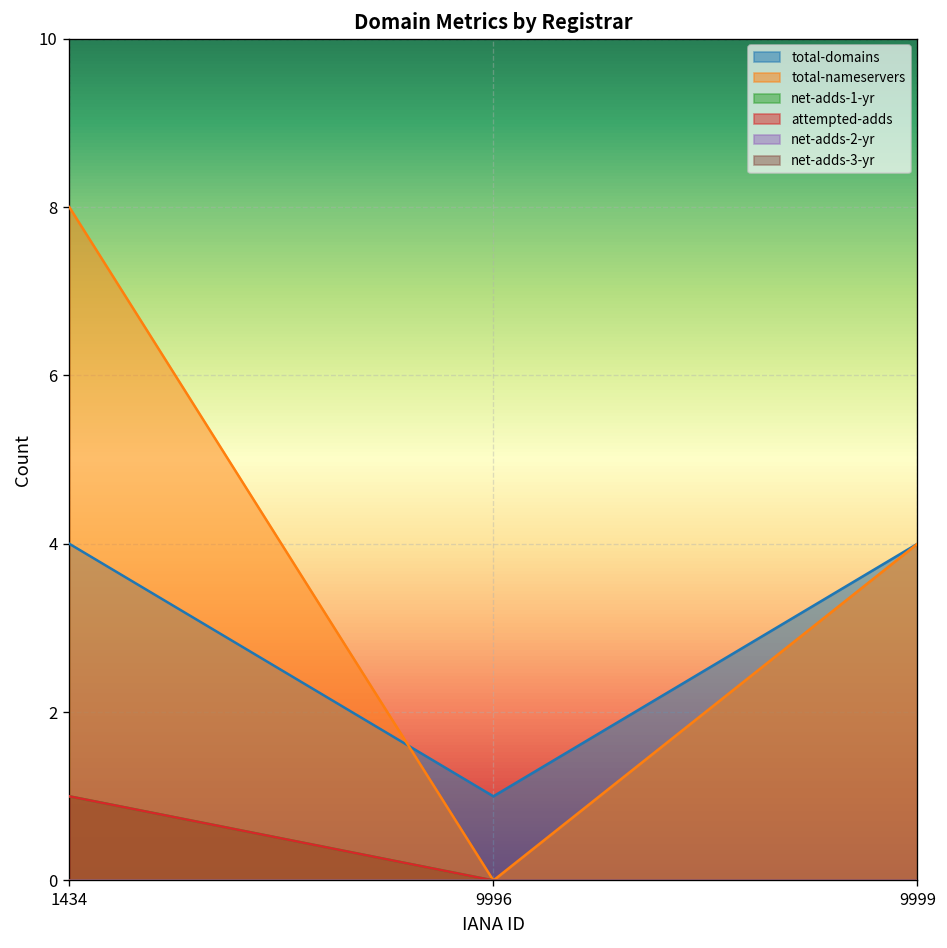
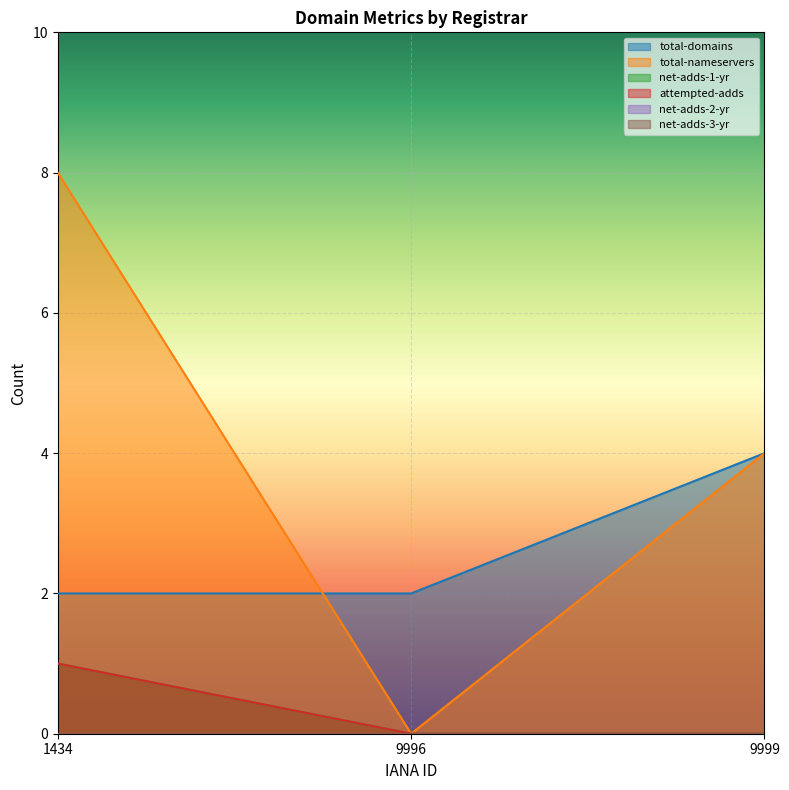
total-domains, 1434: 4 -> 2
total-domains, 9996: 1 -> 2
